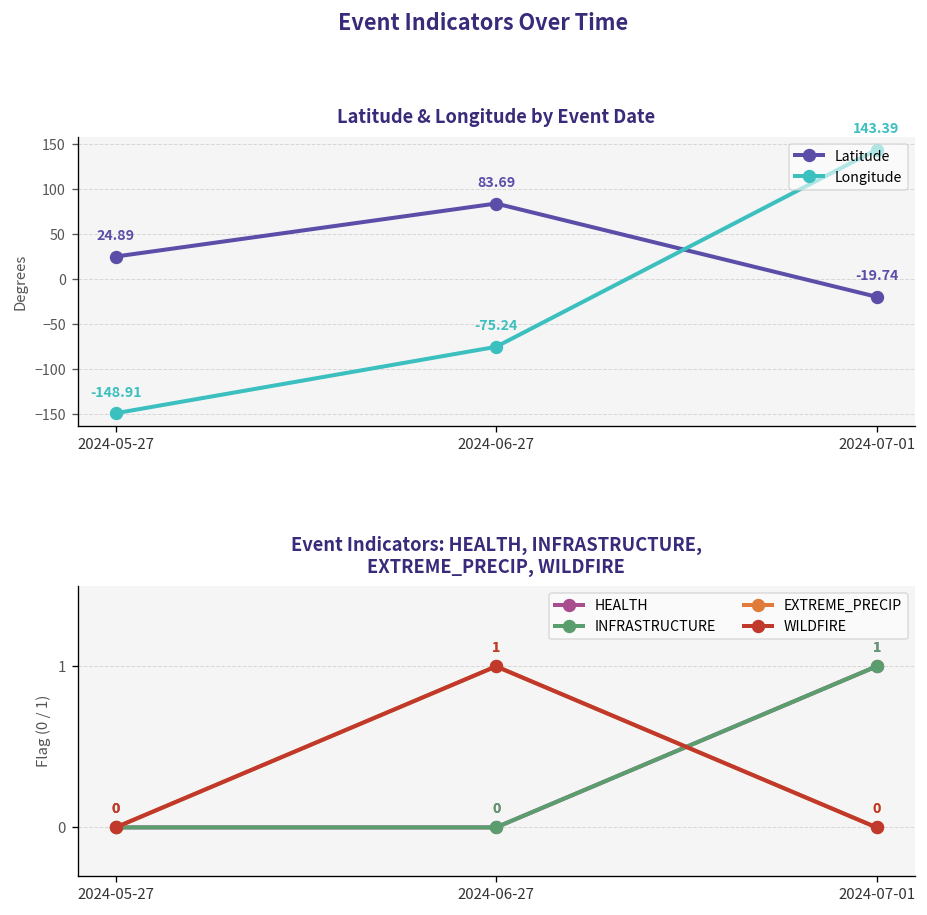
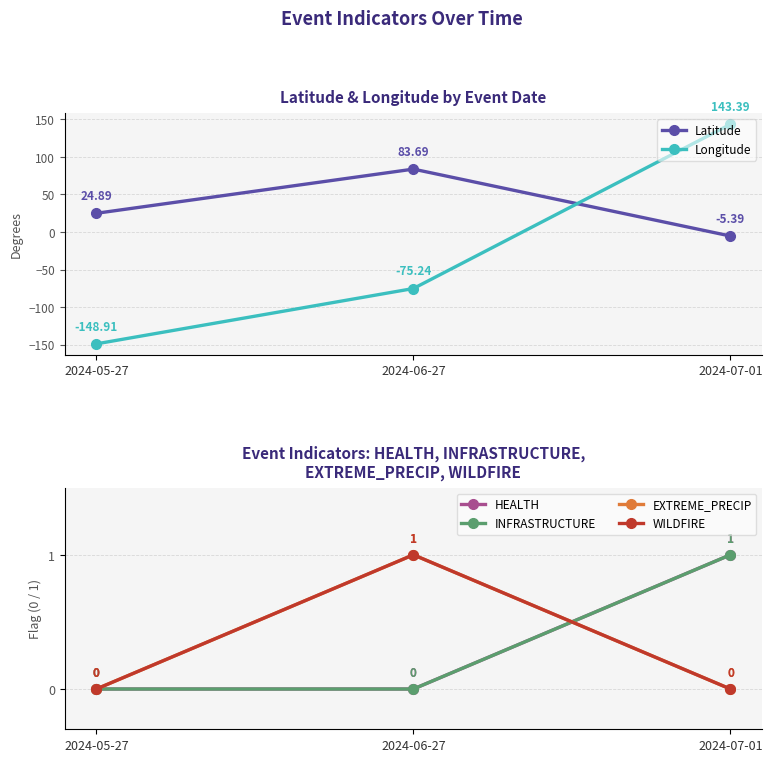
Latitude & Longitude by Event Date, Latitude, 2024-07-01: -19.74 -> -5.39
